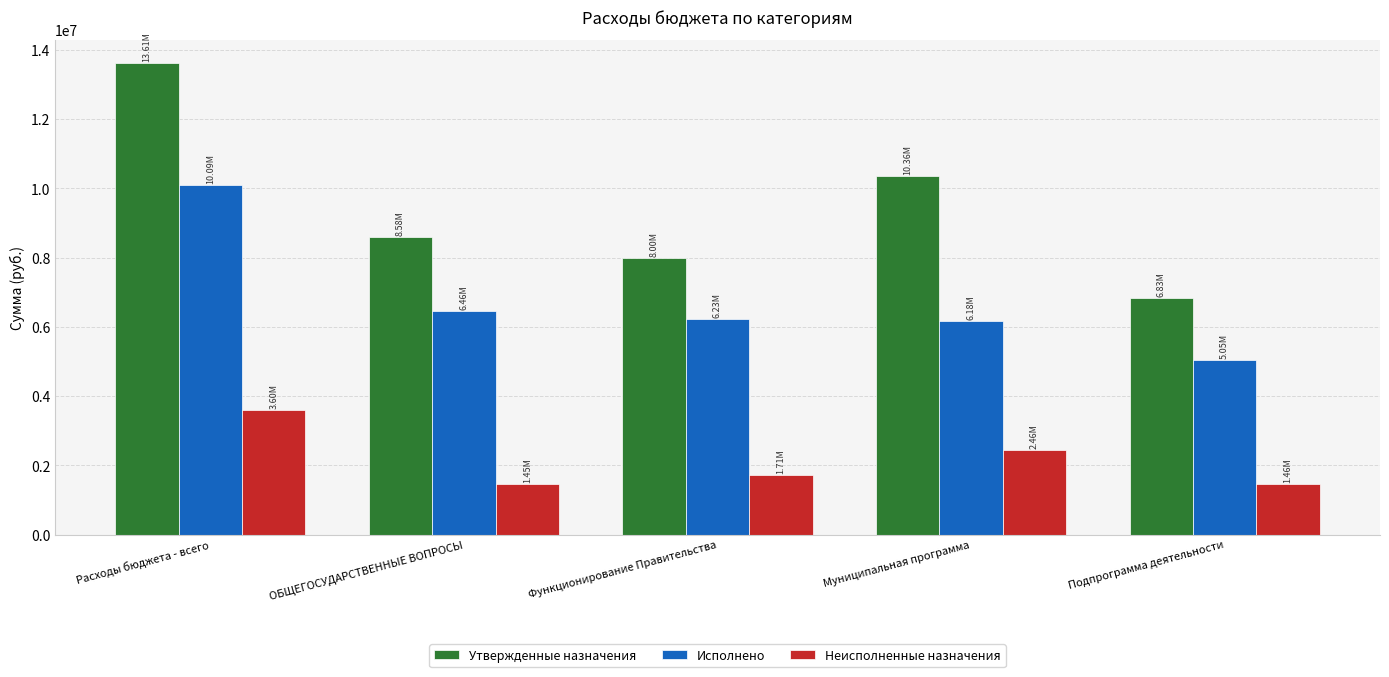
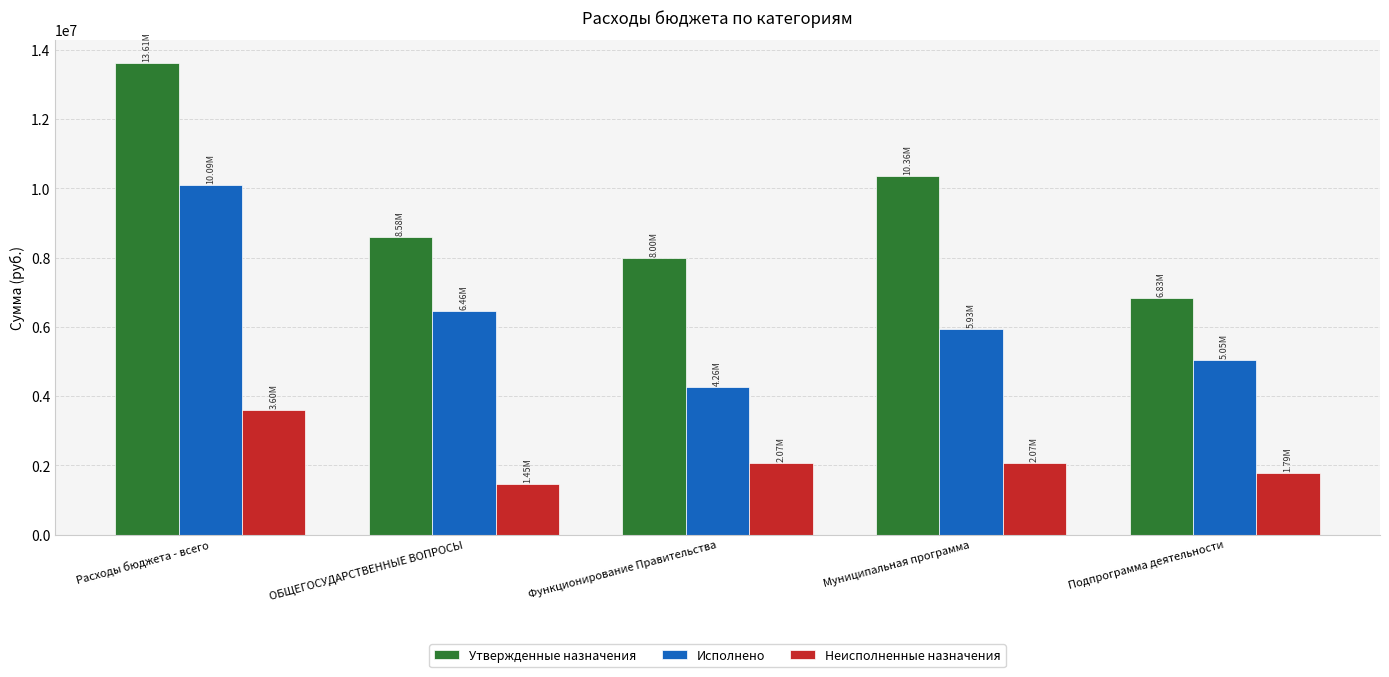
Исполнено, Функционирование Правительства: 6.23M -> 4.26M
Неисполненные назначения, Функционирование Правительства: 1.71M -> 2.07M
Исполнено, Муниципальная программа: 6.18M -> 5.93M
Неисполненные назначения, Муниципальная программа: 2.46M -> 2.07M
Неисполненные назначения, Подпрограмма деятельности: 1.46M -> 1.79M
